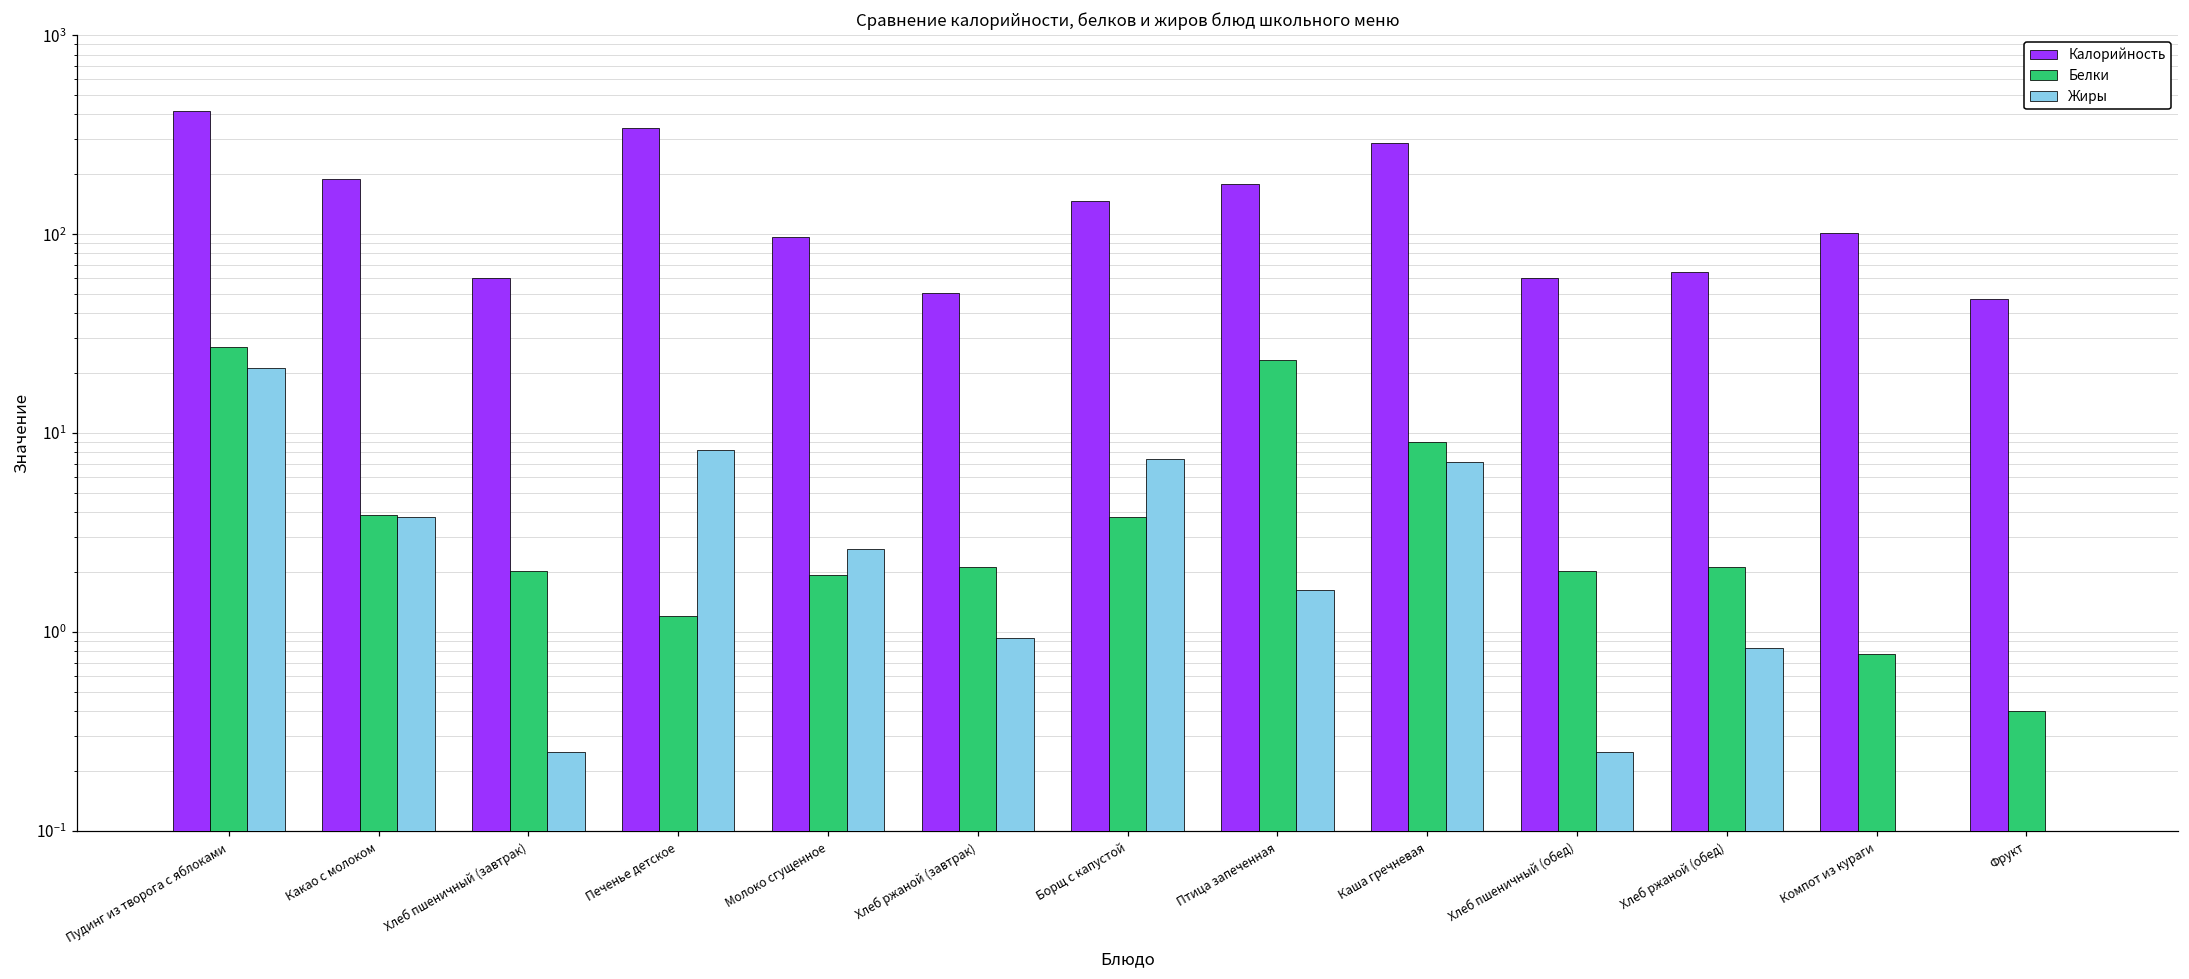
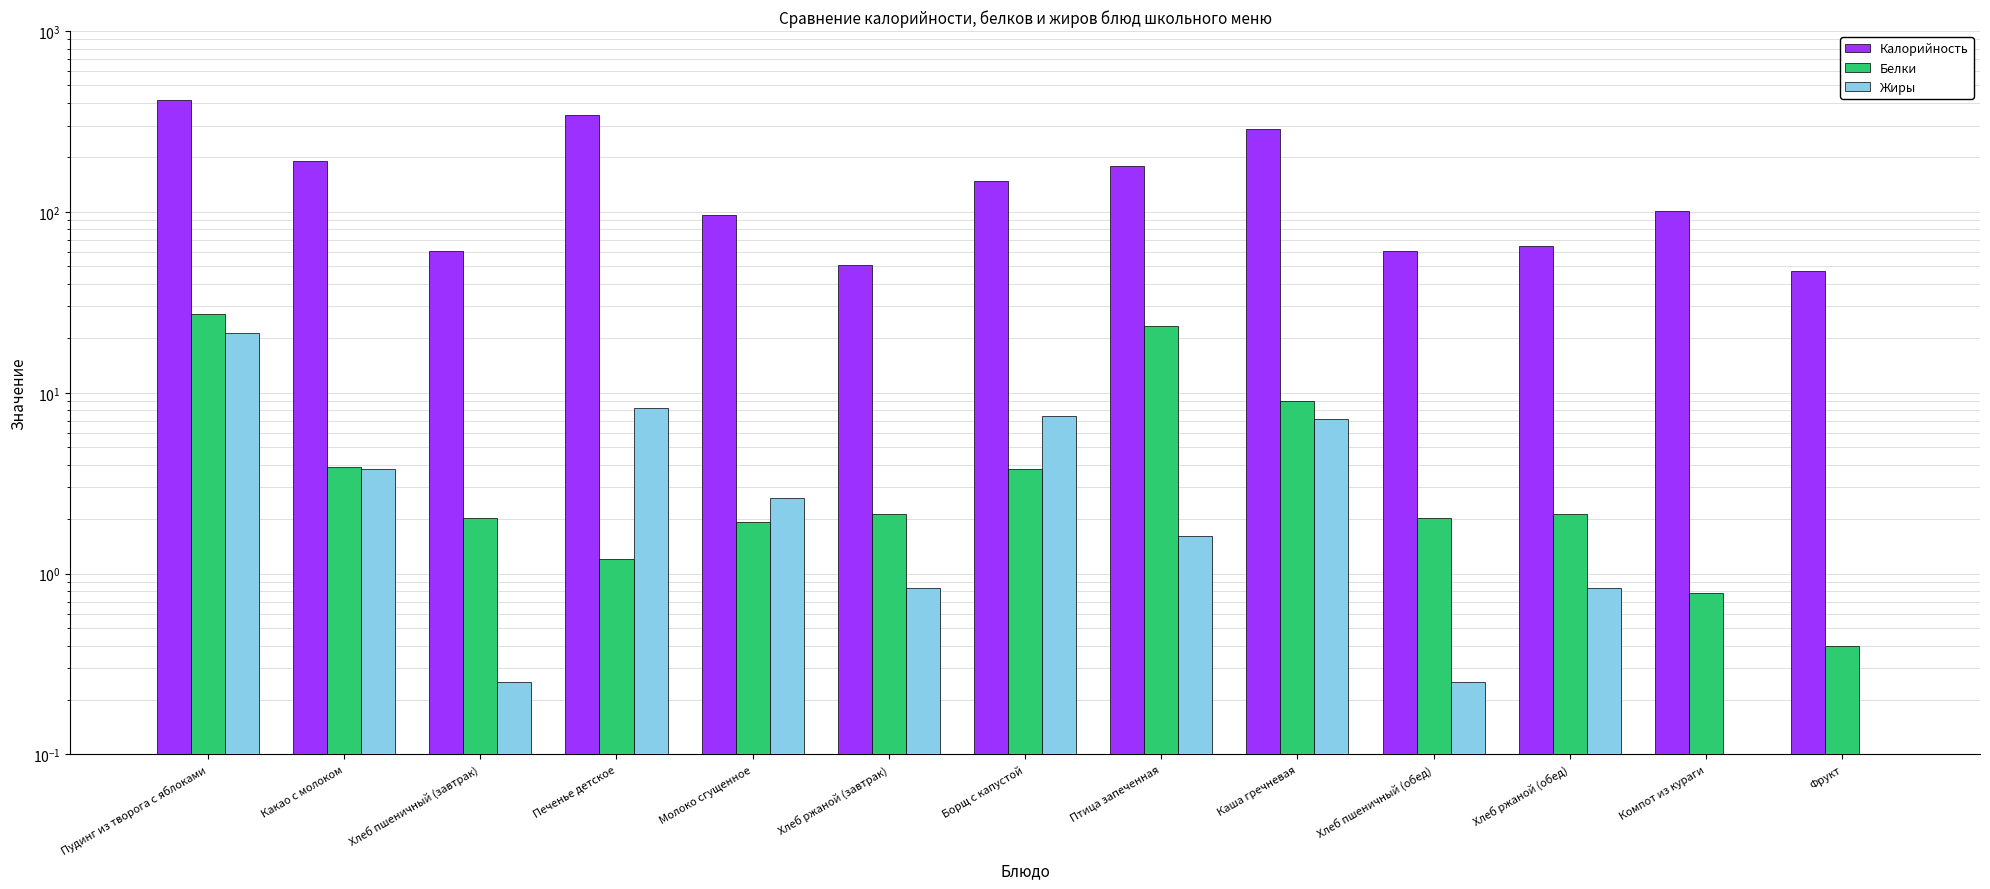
Жиры, Хлеб ржаной (завтрак): 0.9 -> 0.8
